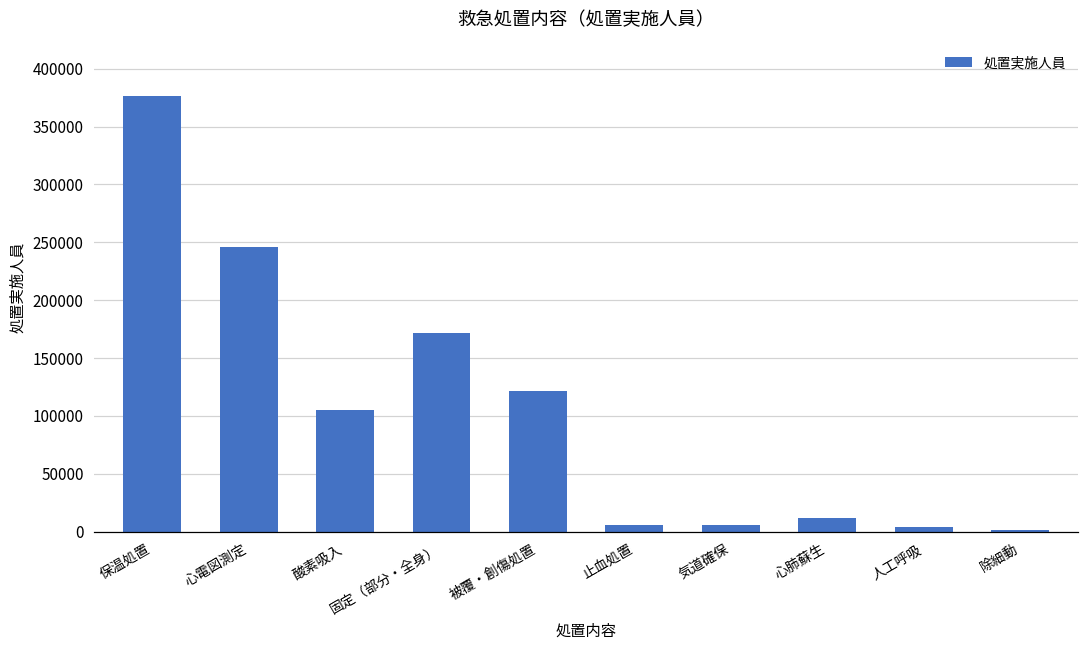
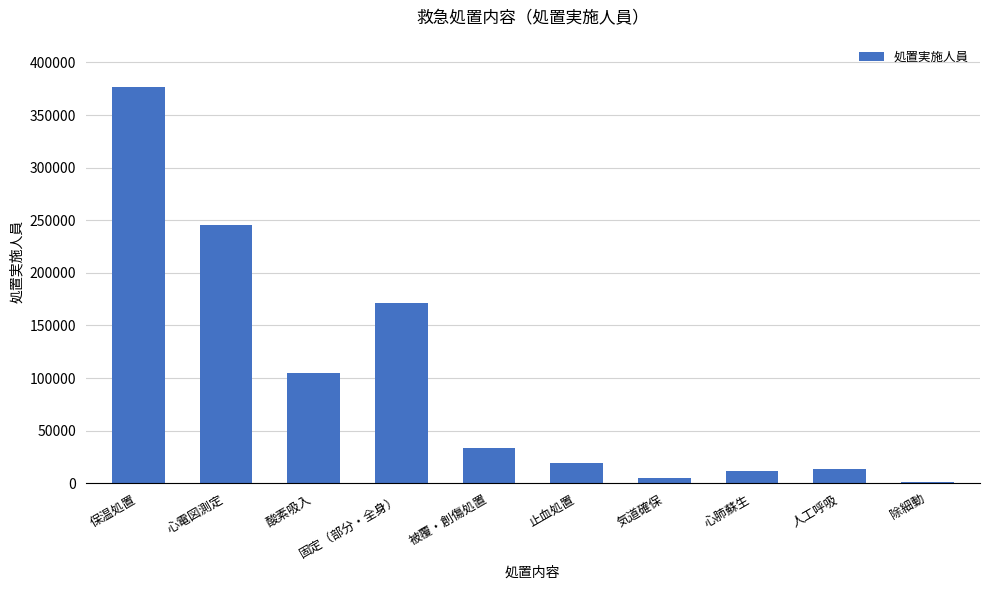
被覆・創傷処置: 122000 -> 34000
止血処置: 5000 -> 19000
人工呼吸: 4000 -> 13000
